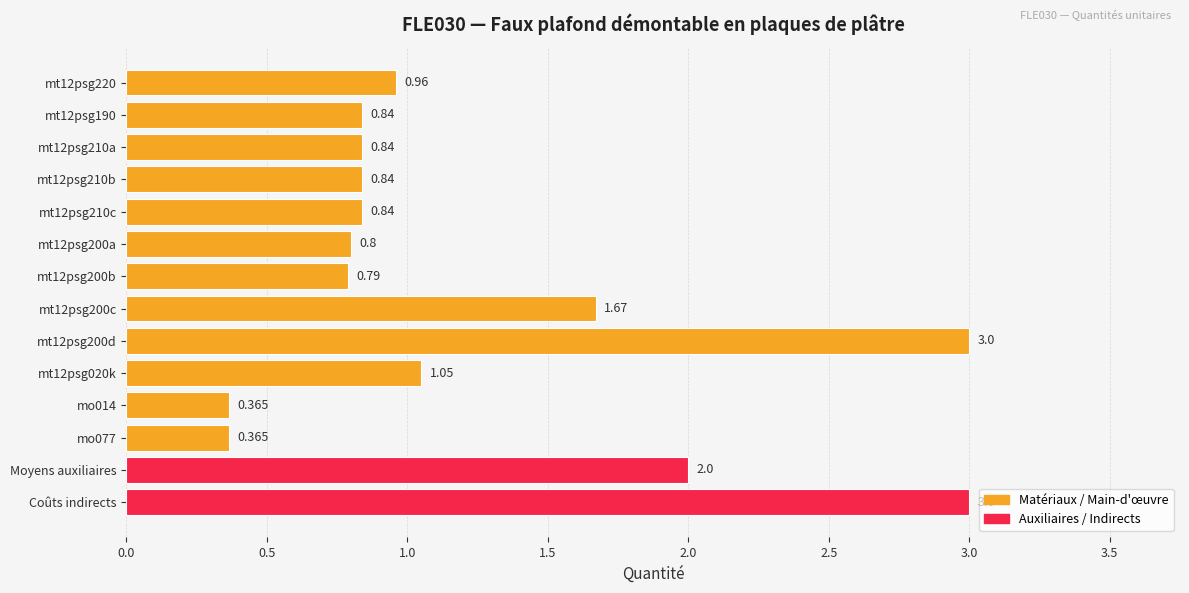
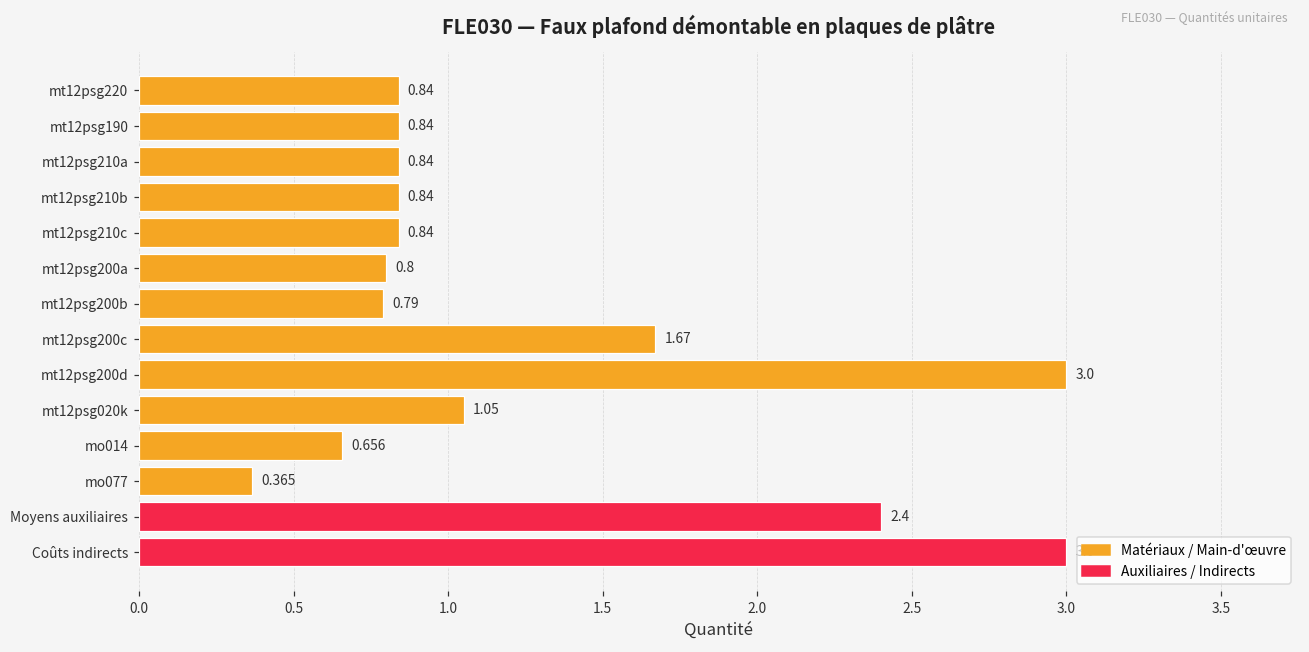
mt12psg220: 0.96 -> 0.84
mo014: 0.365 -> 0.656
Moyens auxiliaires: 2.0 -> 2.4
